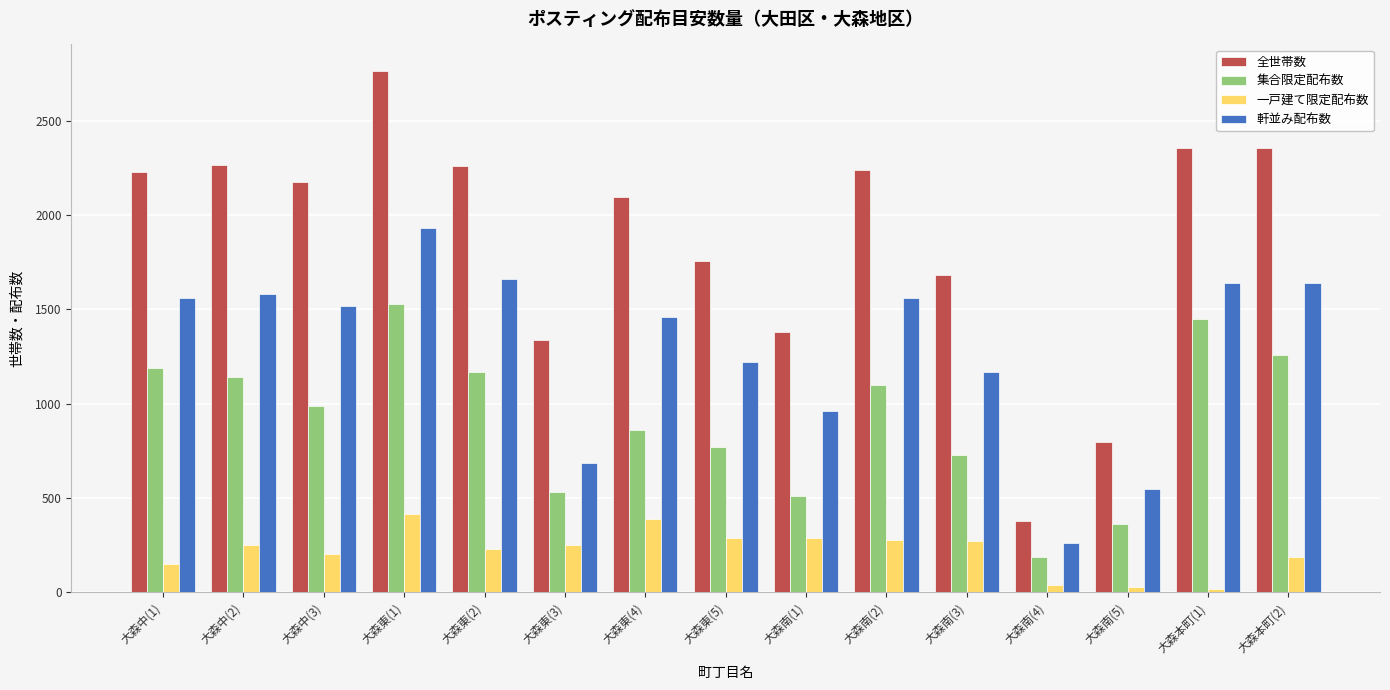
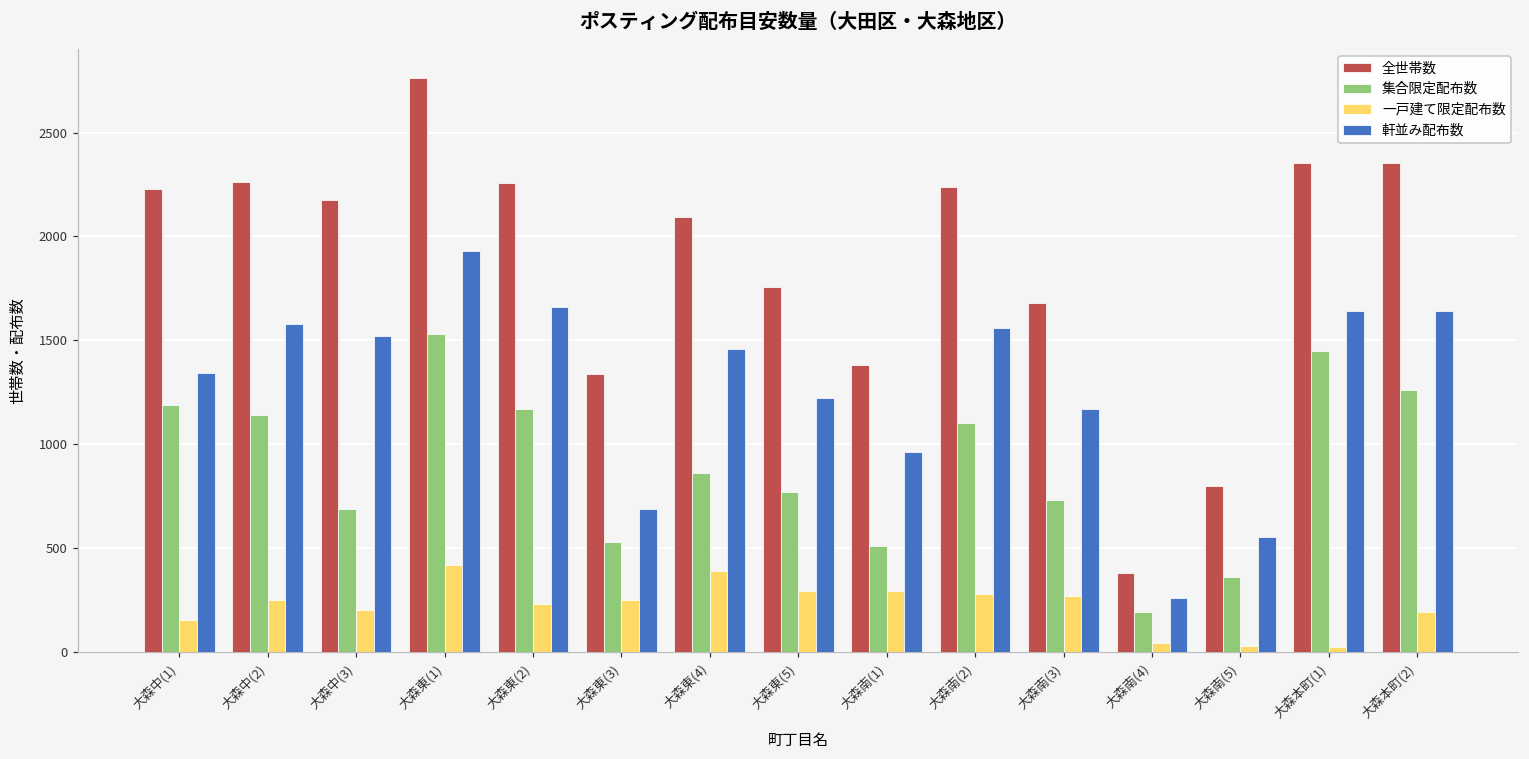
軒並み配布数, 大森中(1): 1560 -> 1340
集合限定配布数, 大森中(3): 990 -> 690
